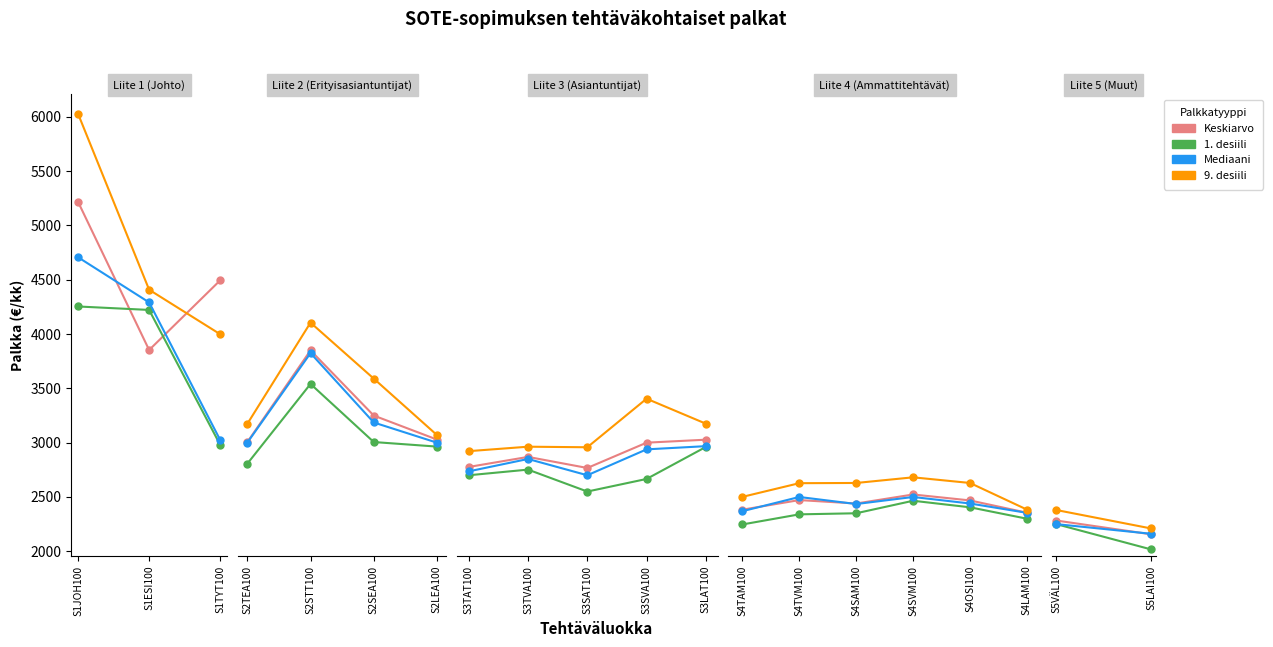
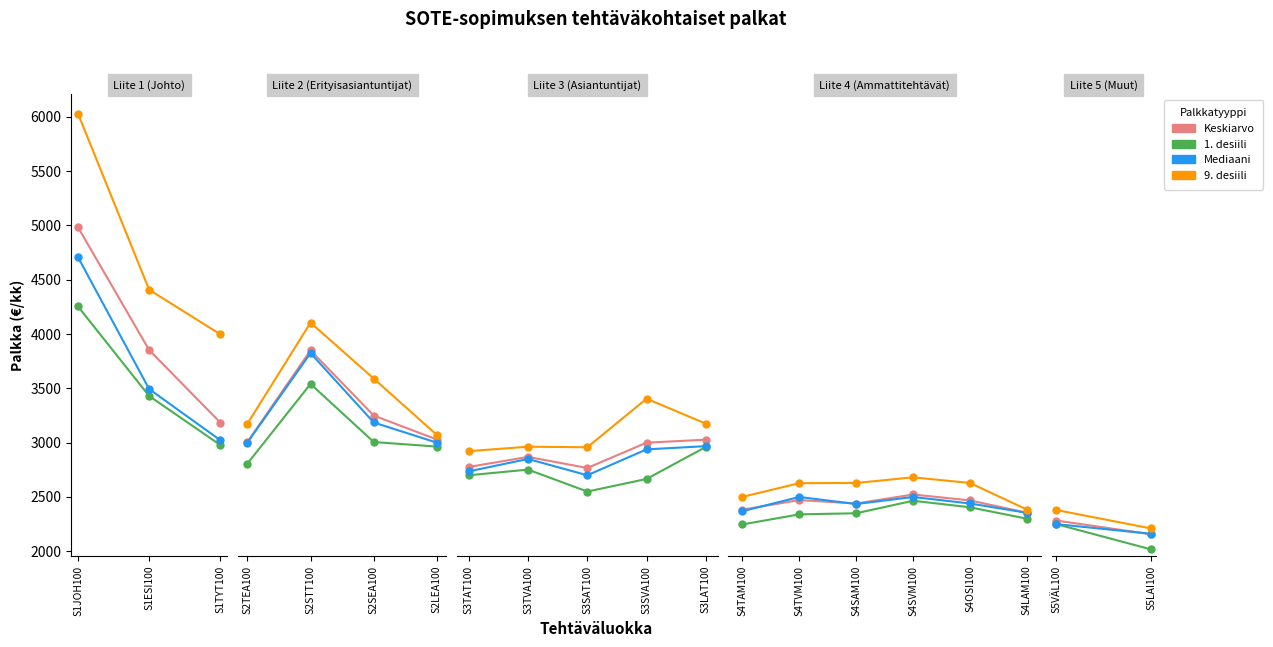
Liite 1 (Johto), Keskiarvo, S1JOH100: 5220 -> 4980
Liite 1 (Johto), 1. desiili, S1ESI100: 4220 -> 3430
Liite 1 (Johto), Mediaani, S1ESI100: 4290 -> 3490
Liite 1 (Johto), Keskiarvo, S1TYT100: 4500 -> 3190
